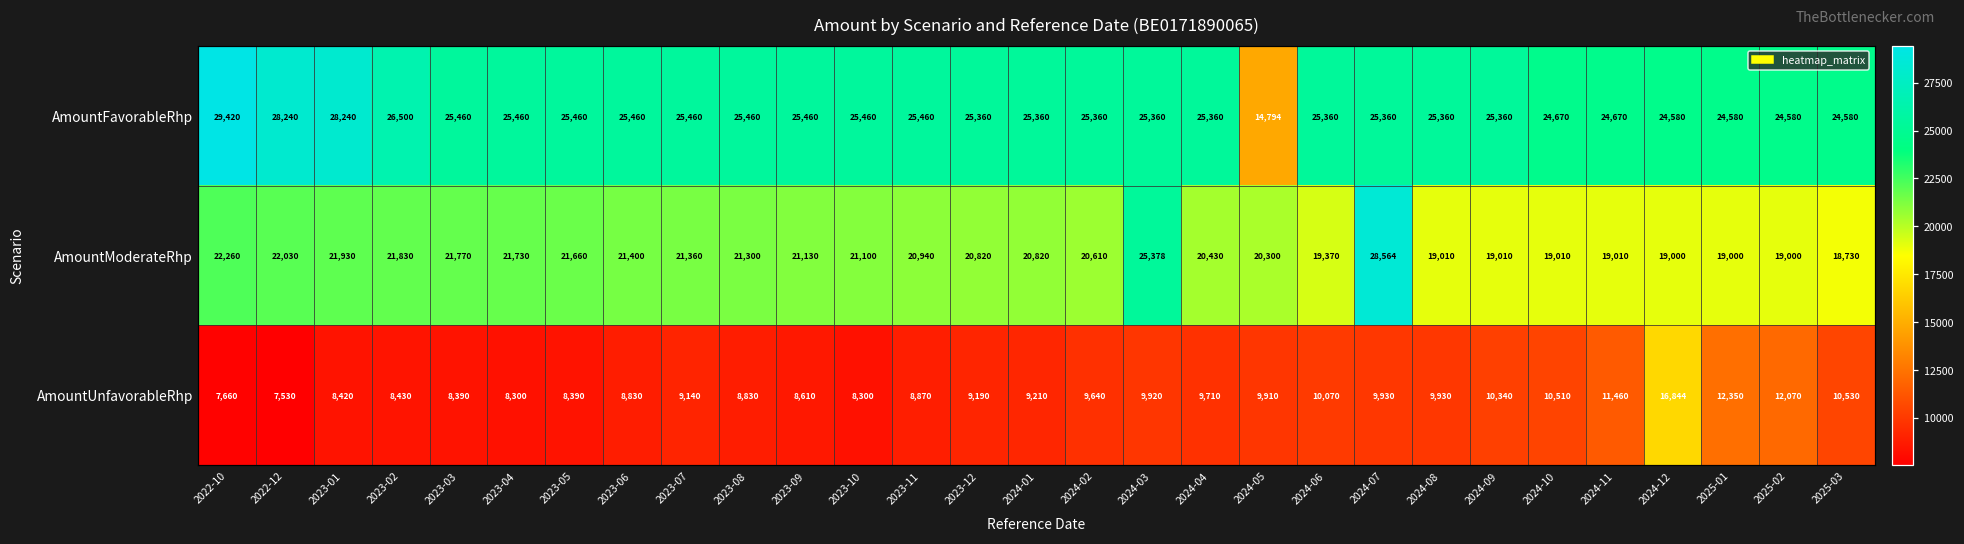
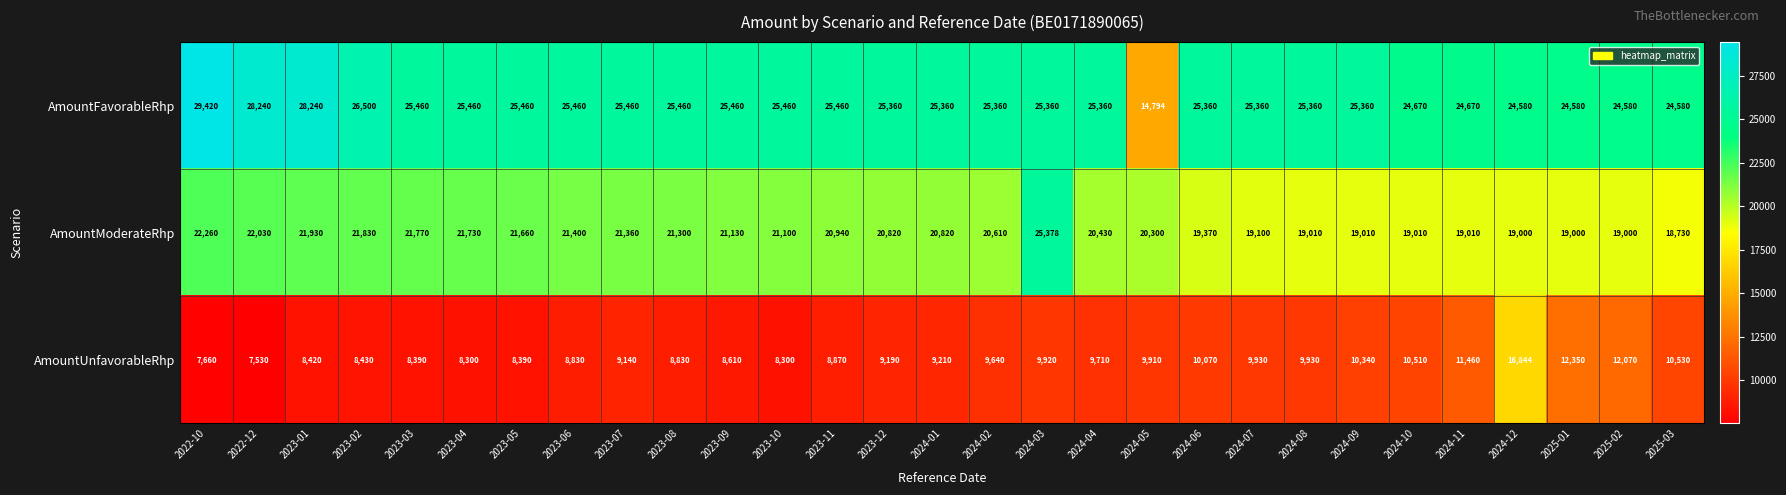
AmountModerateRhp, 2024-07: 28,564 -> 19,100
